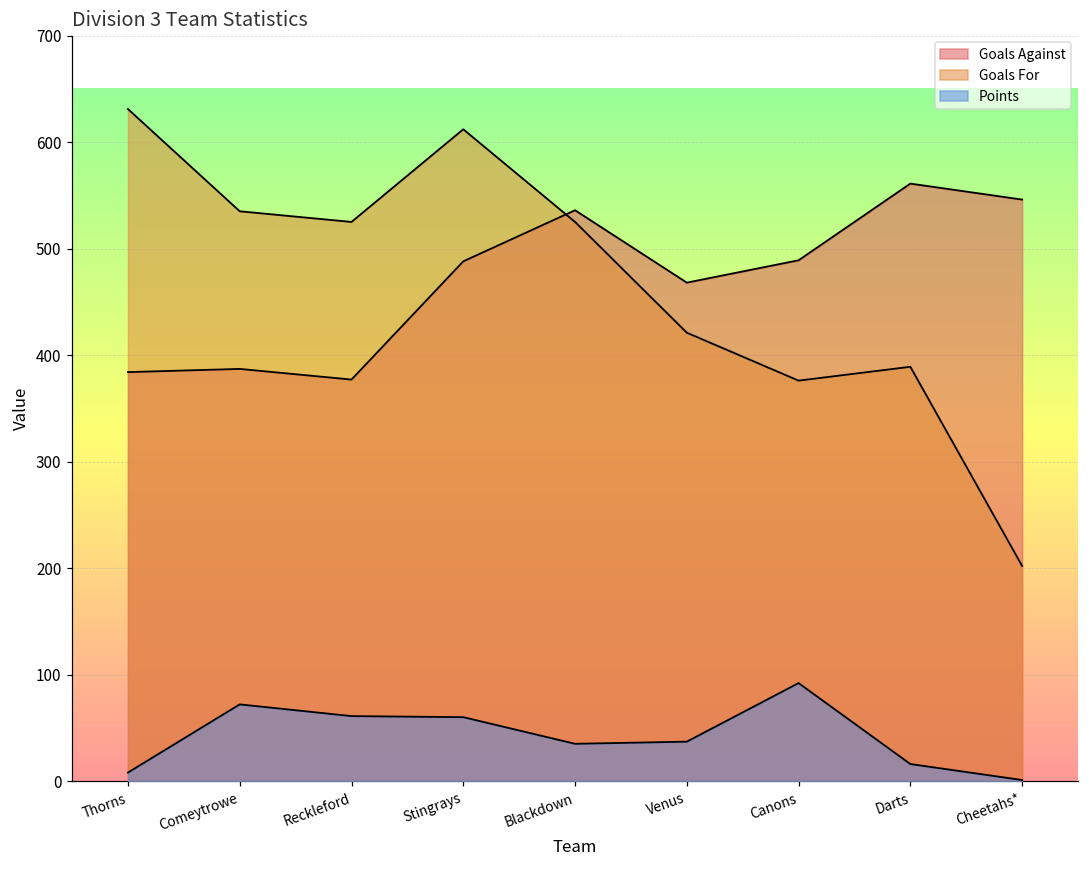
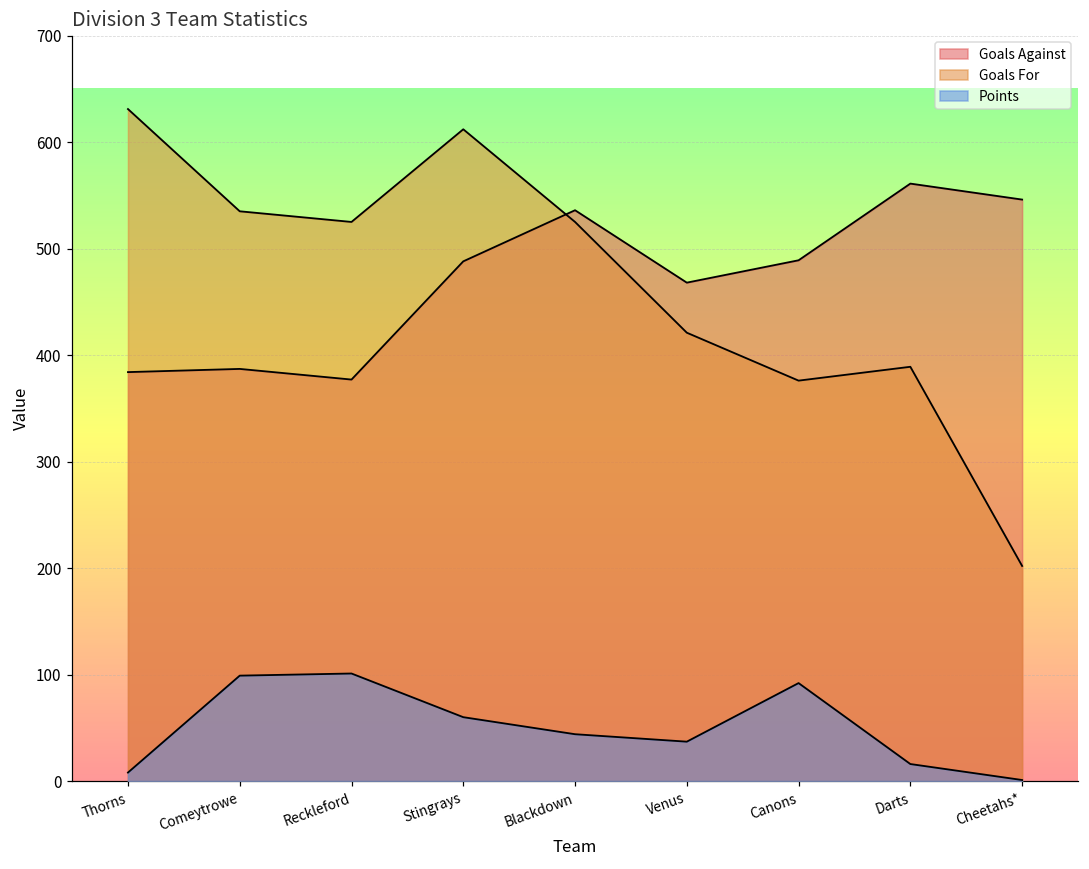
Points, Comeytrowe: 70 -> 100
Points, Reckleford: 60 -> 100
Points, Blackdown: 35 -> 44
